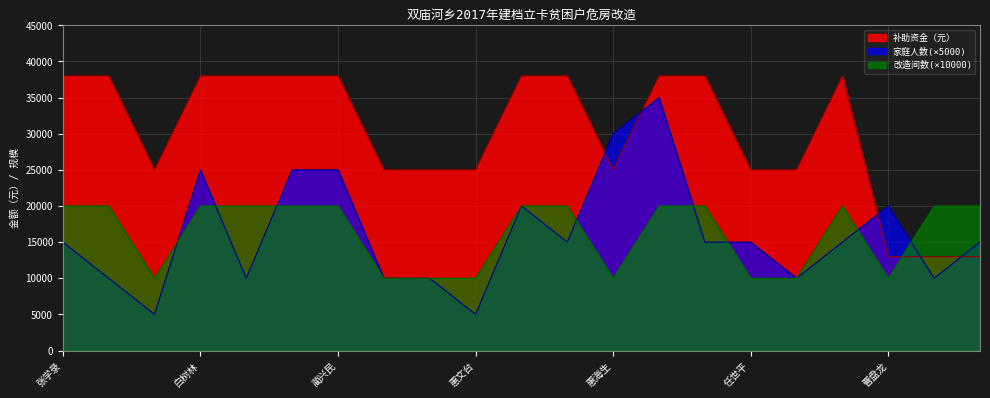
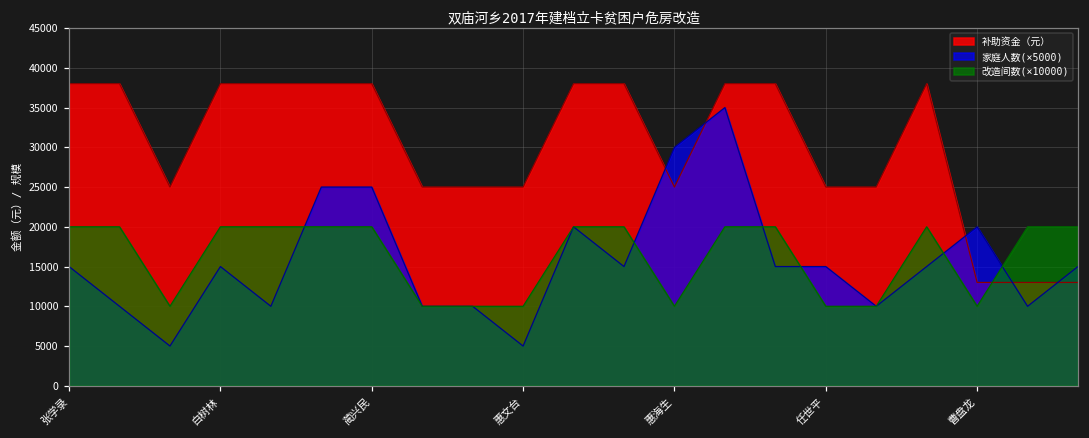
家庭人数(×5000), 白树林: 25000 -> 15000
